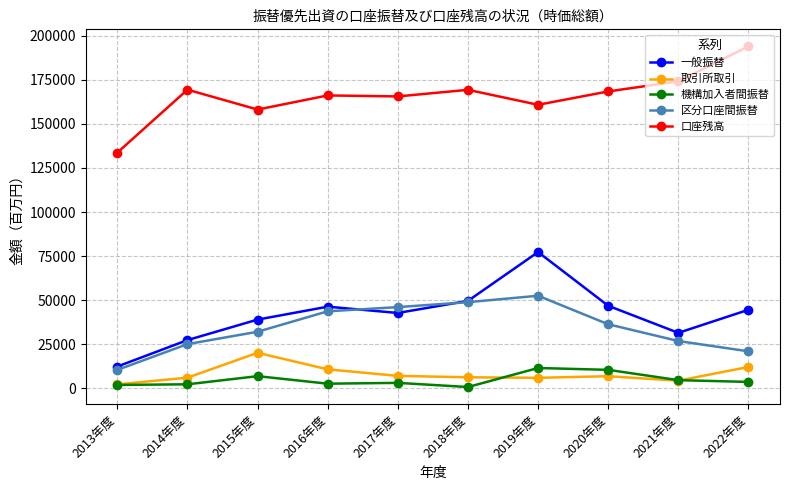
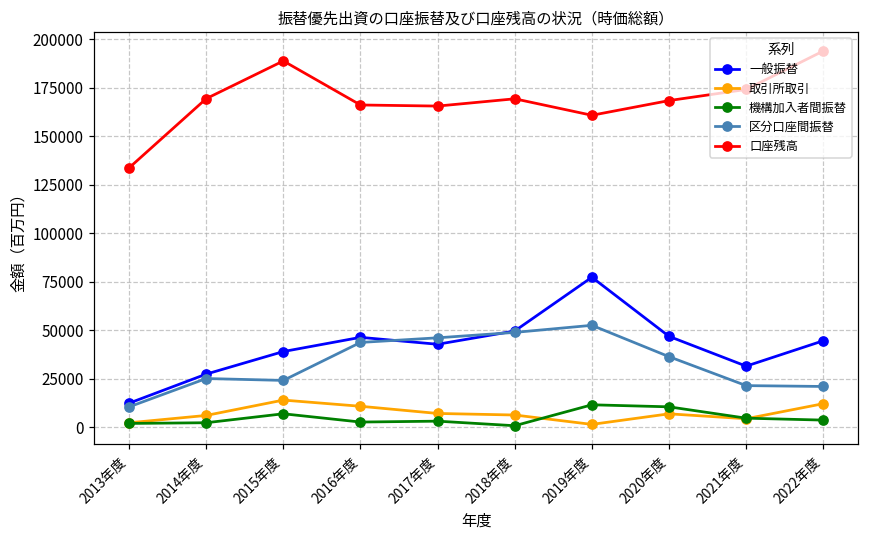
取引所取引, 2015年度: 20000 -> 14000
区分口座間振替, 2015年度: 32000 -> 24000
口座残高, 2015年度: 158000 -> 189000
取引所取引, 2019年度: 6000 -> 1000
区分口座間振替, 2021年度: 27000 -> 21000
